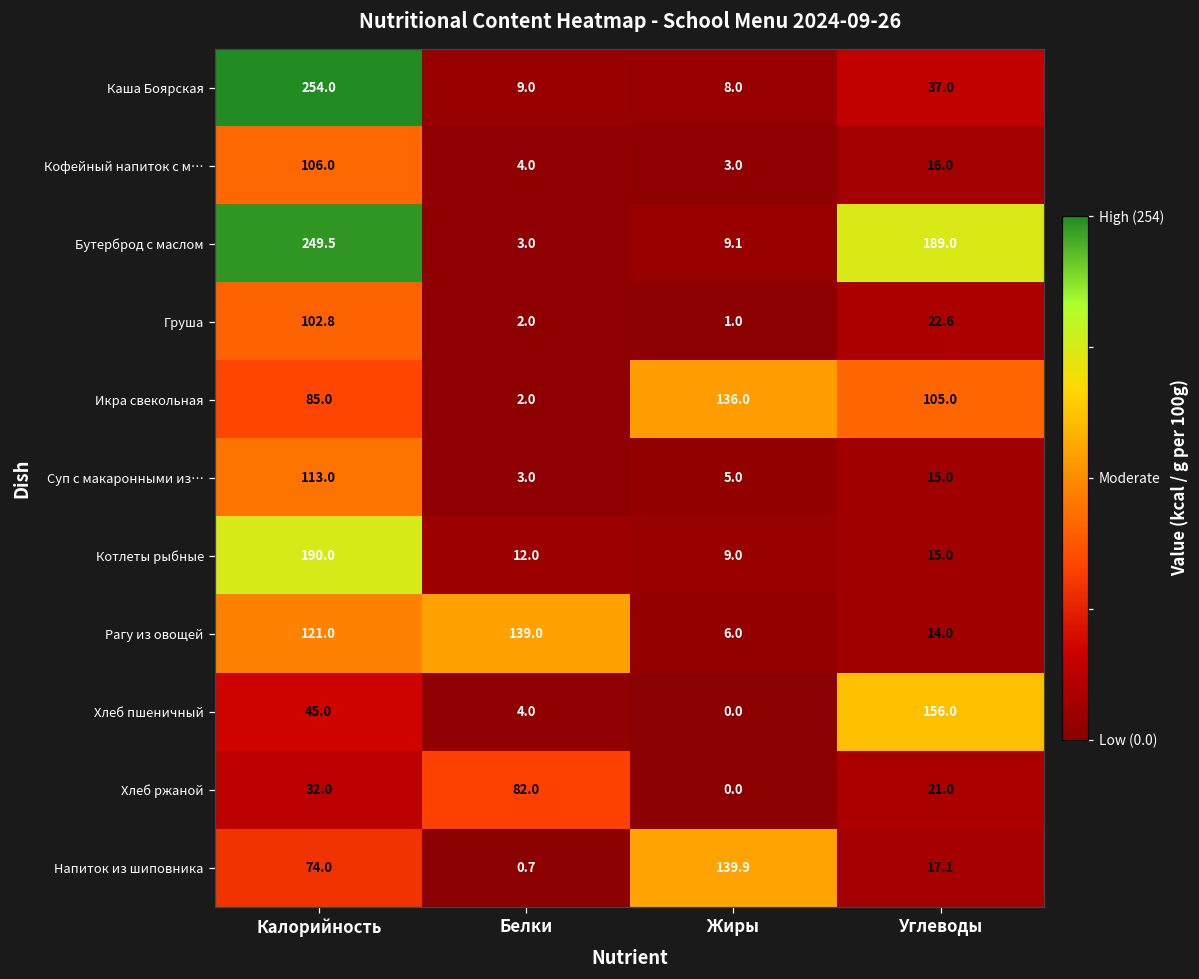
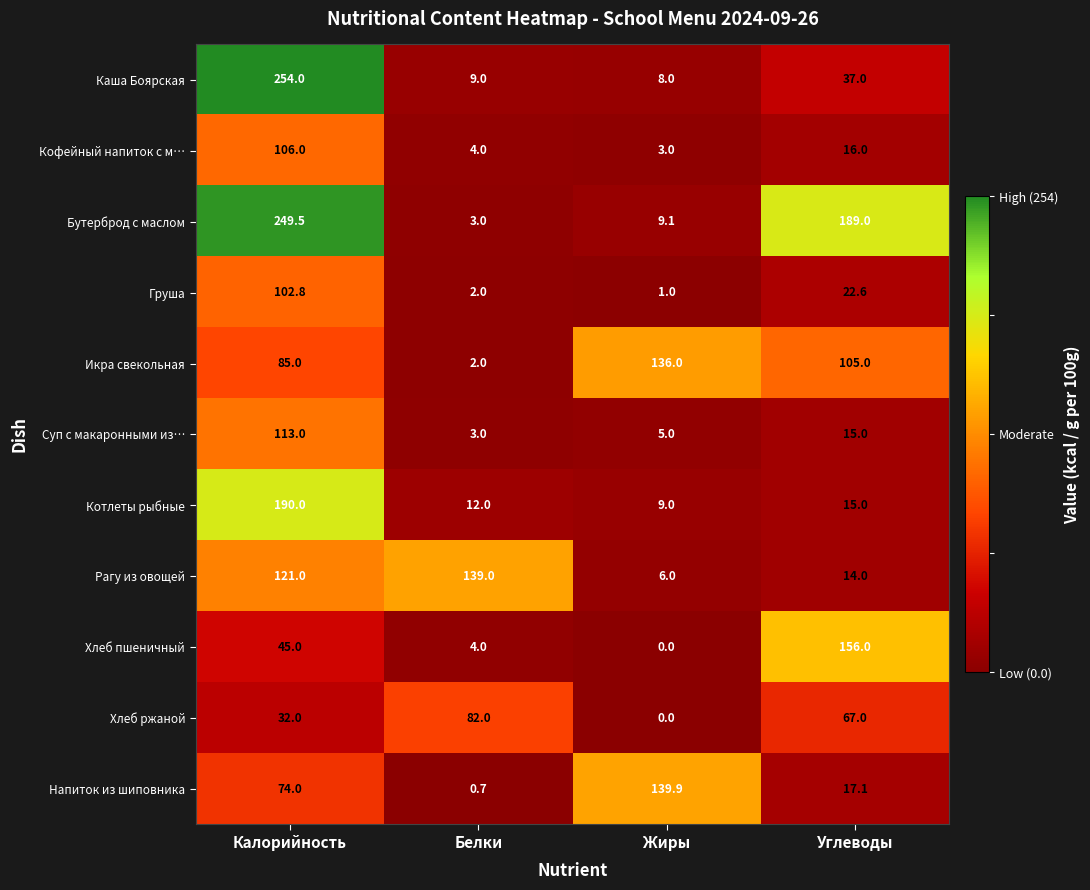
Хлеб ржаной, Углеводы: 21.0 -> 67.0
